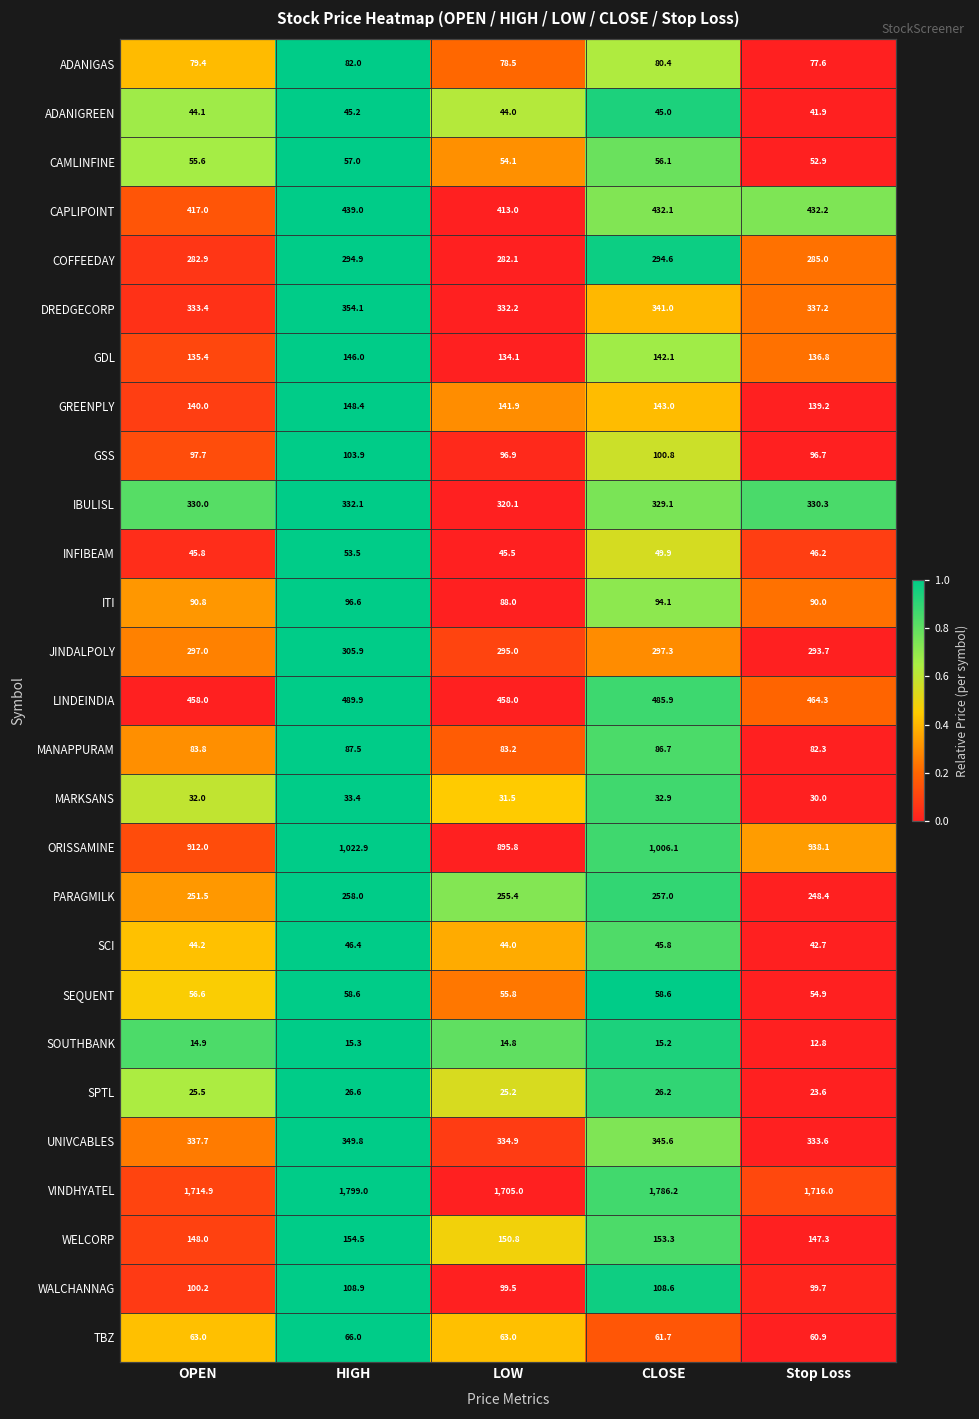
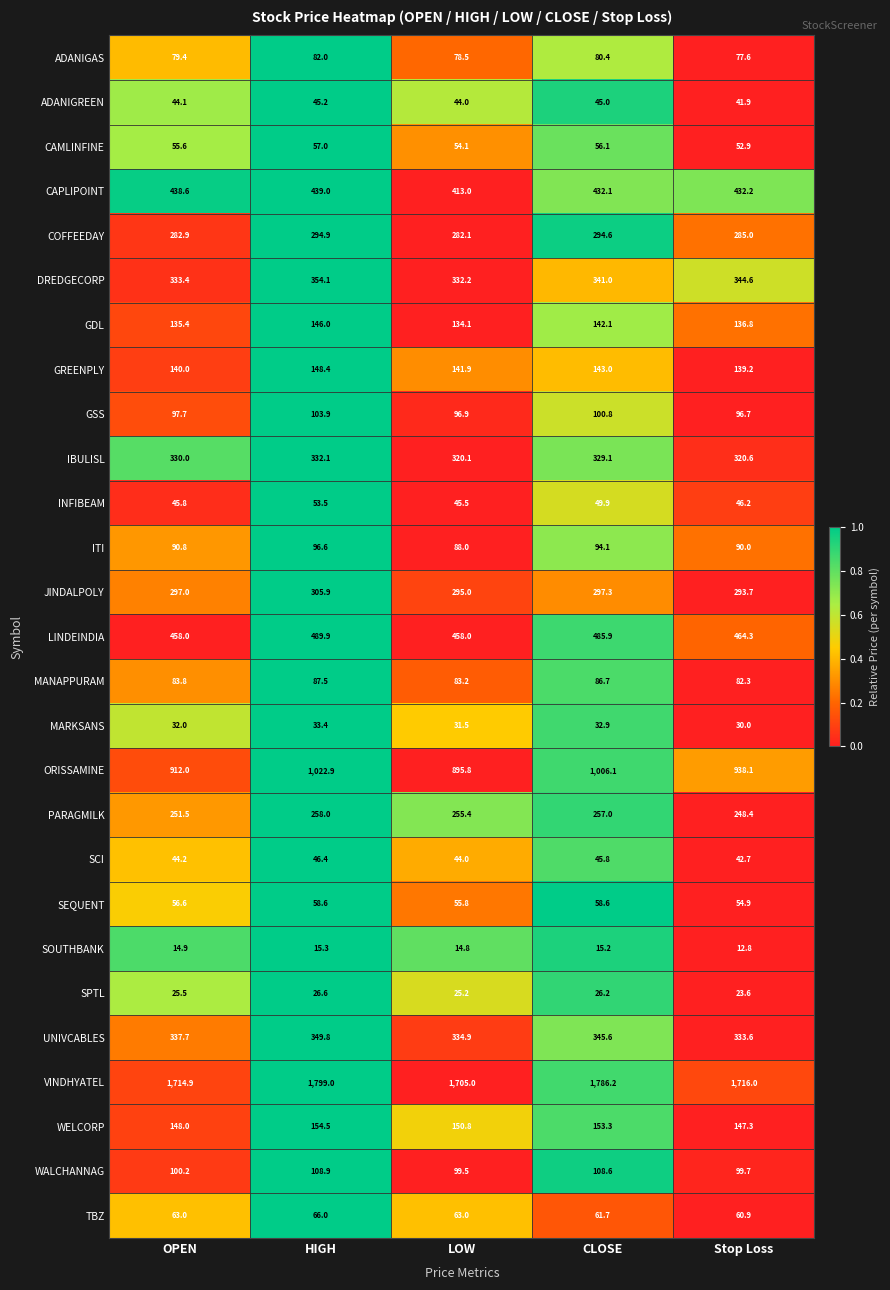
CAPLIPOINT, OPEN: 417.0 -> 438.6
DREDGECORP, Stop Loss: 337.2 -> 344.6
IBULISL, Stop Loss: 330.3 -> 320.6
